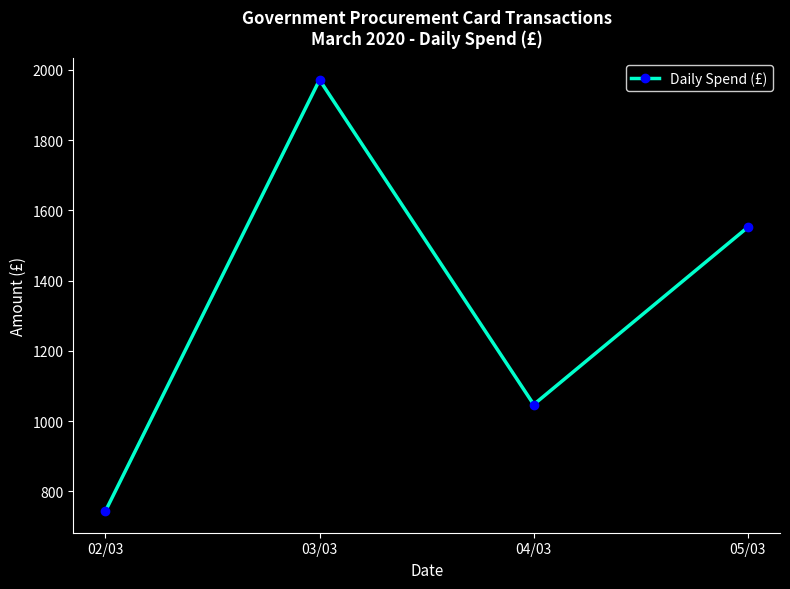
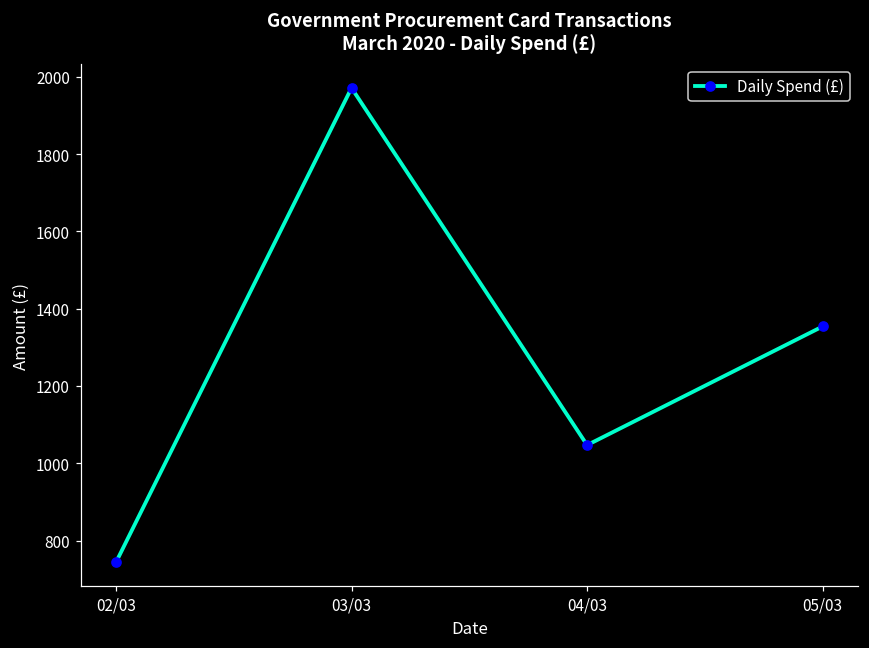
05/03: 1550 -> 1350
